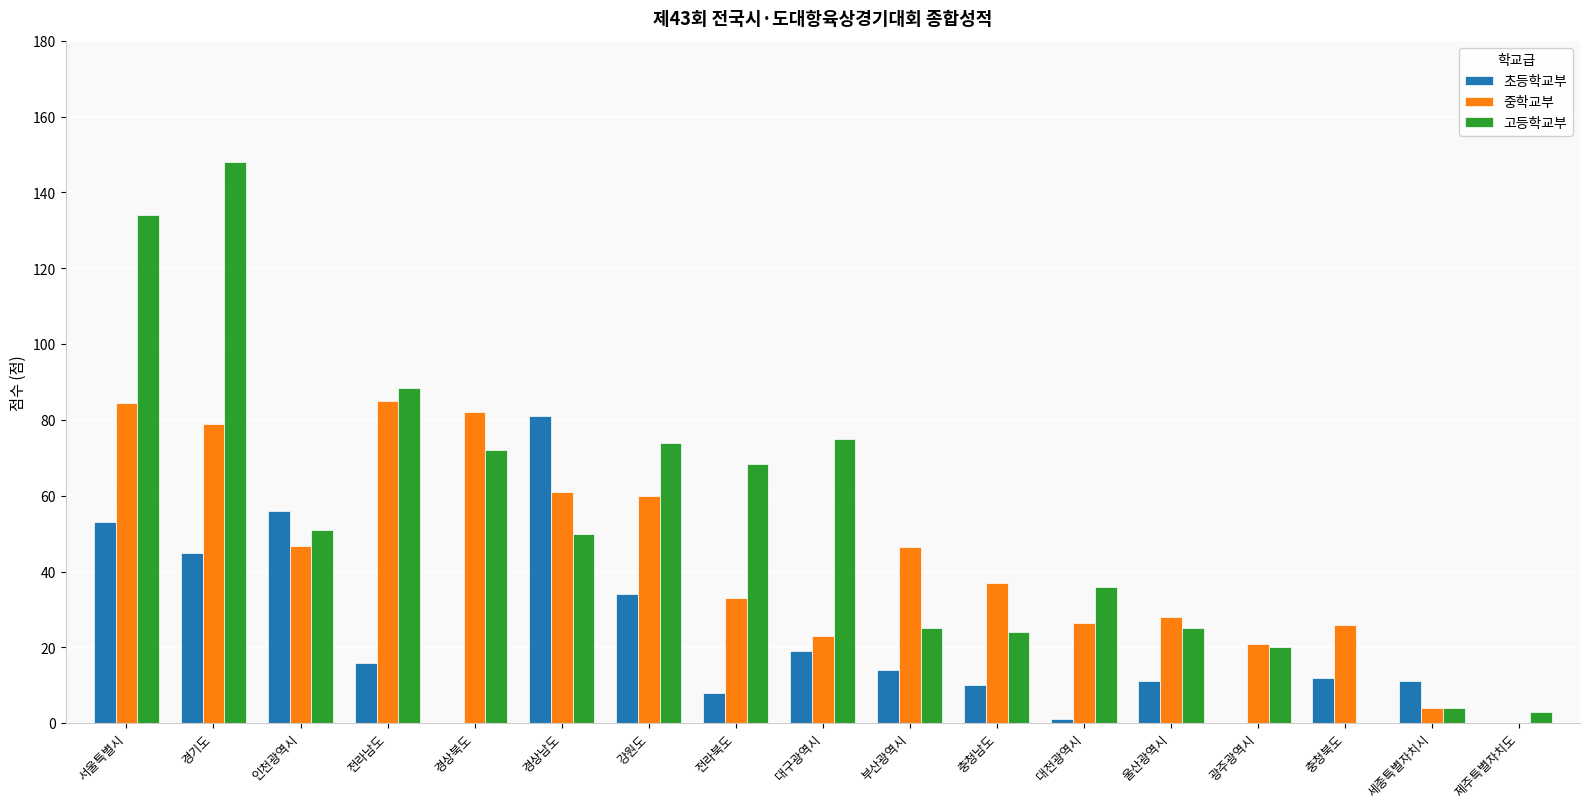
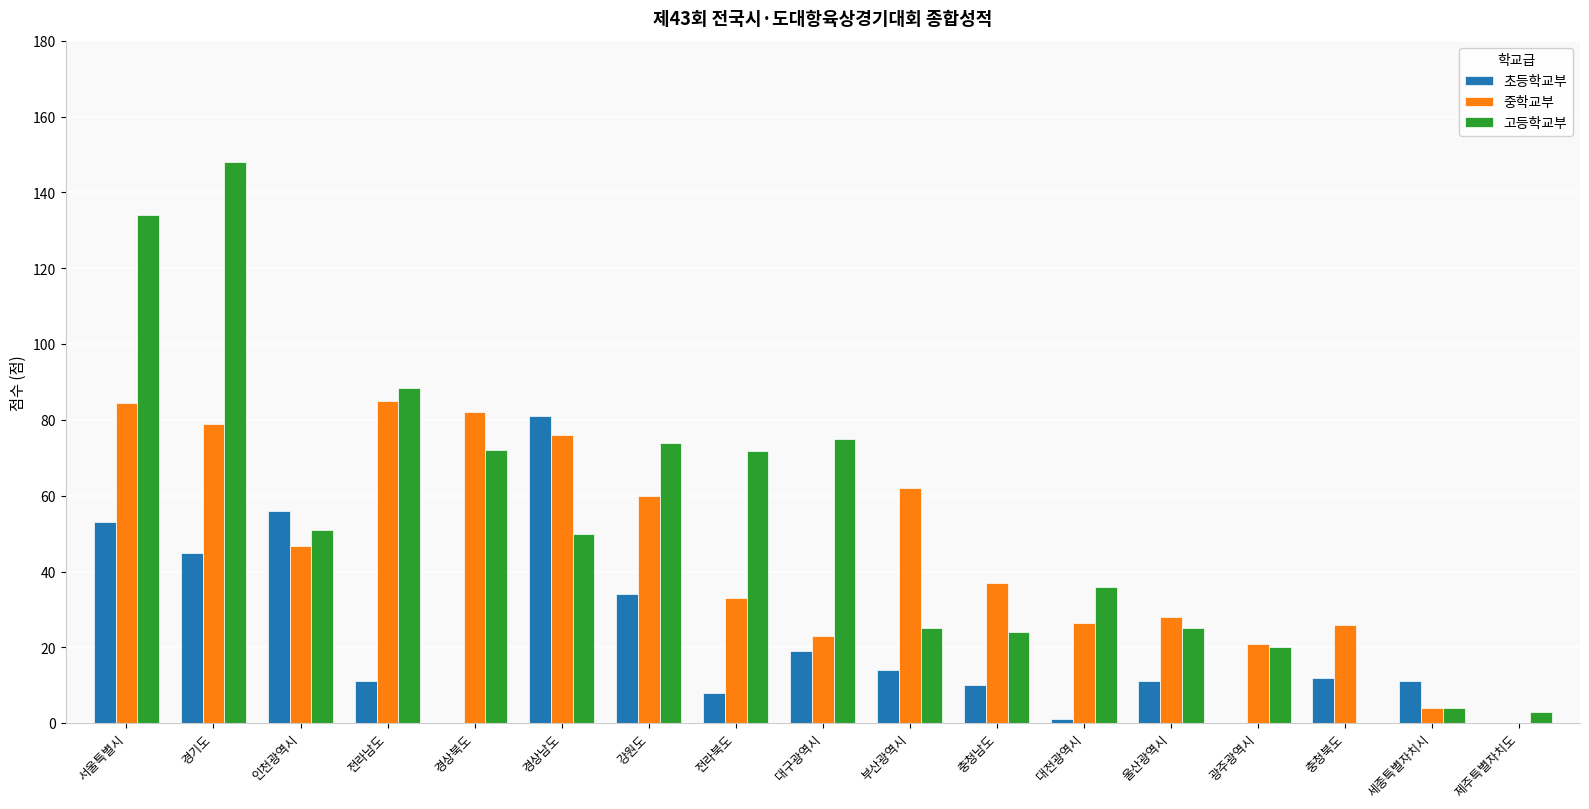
초등학교부, 전라남도: 16 -> 11
중학교부, 경상남도: 61 -> 76
고등학교부, 전라북도: 69 -> 72
중학교부, 부산광역시: 47 -> 62
